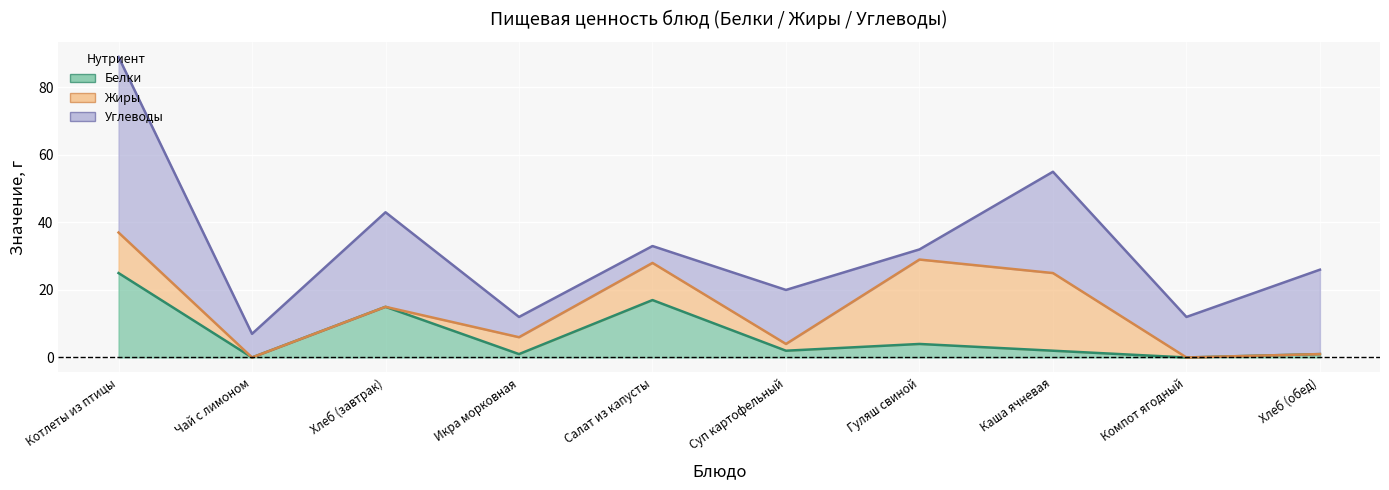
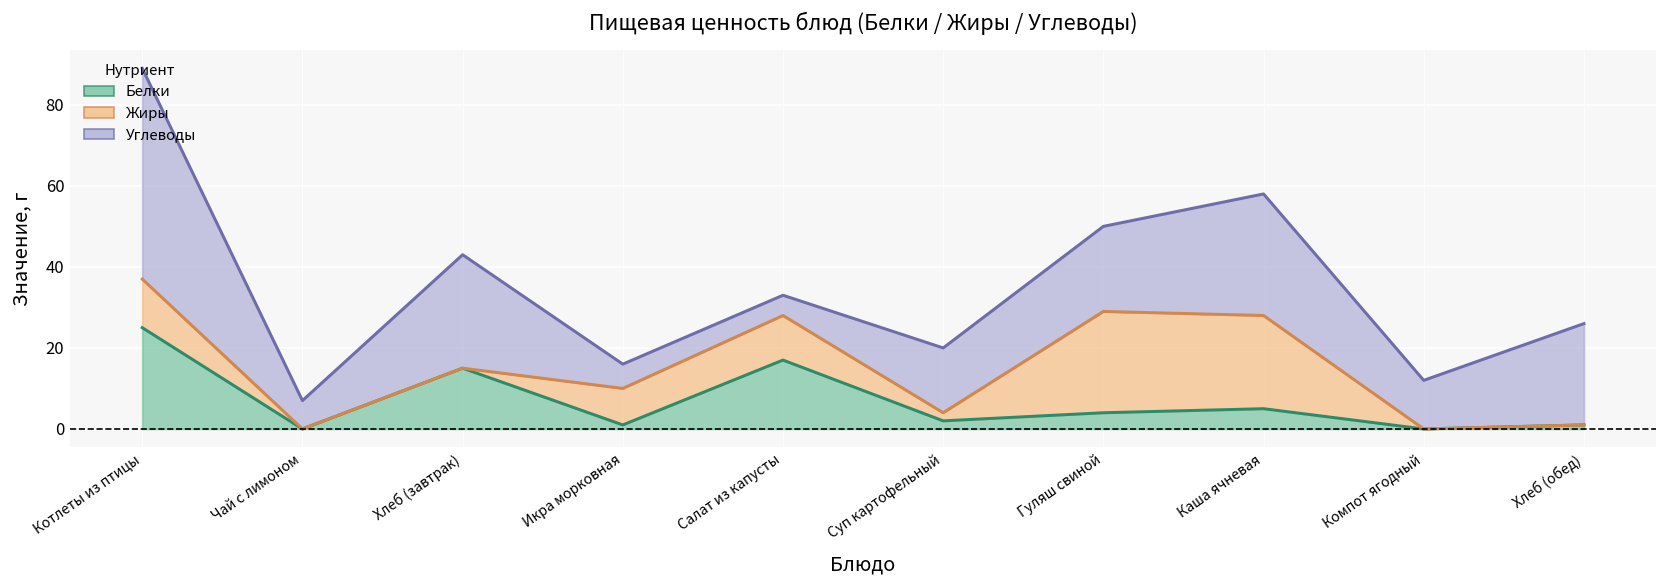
Жиры, Икра морковная: 5 -> 9
Углеводы, Гуляш свиной: 3 -> 21
Белки, Каша ячневая: 2 -> 5
